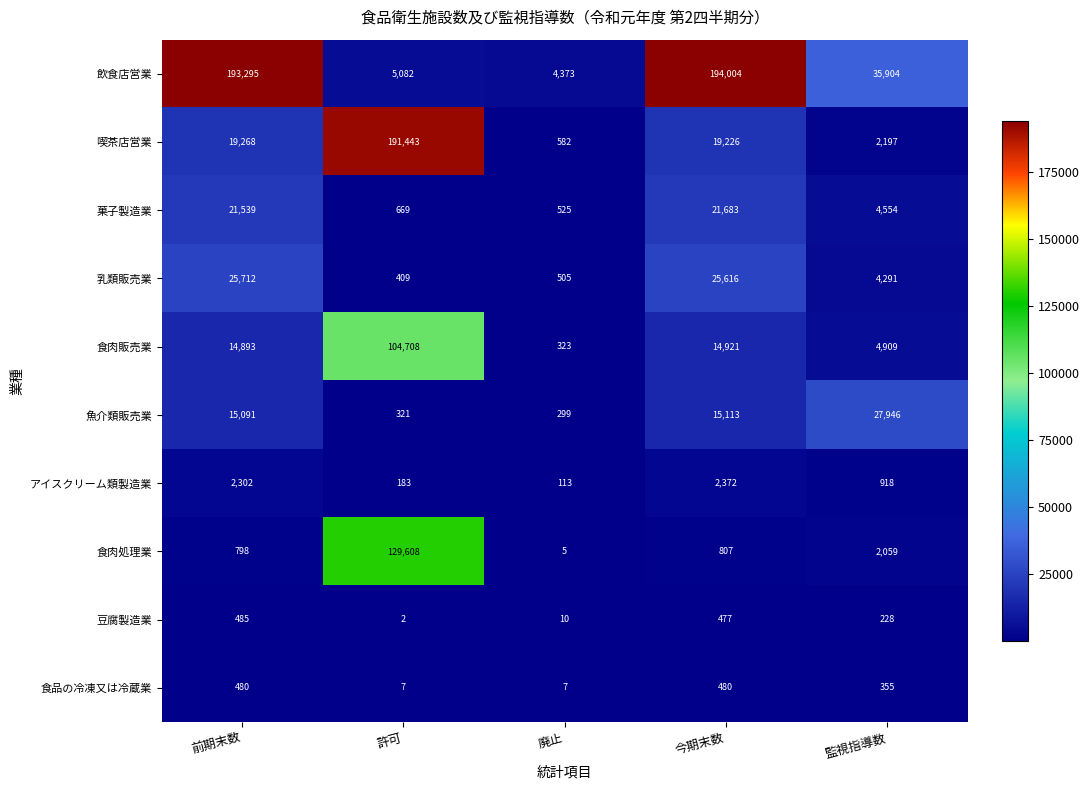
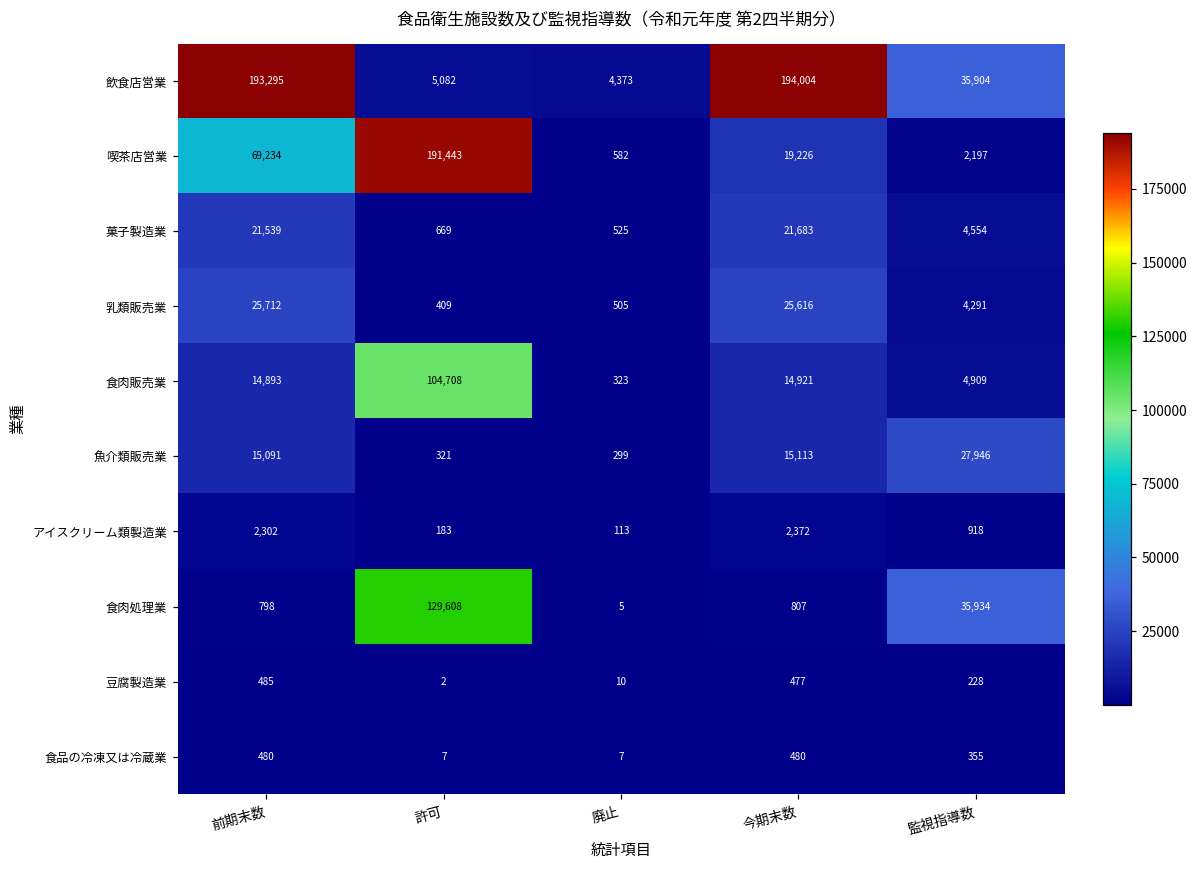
喫茶店営業, 前期末数: 19,268 -> 69,234
食肉処理業, 監視指導数: 2,059 -> 35,934
